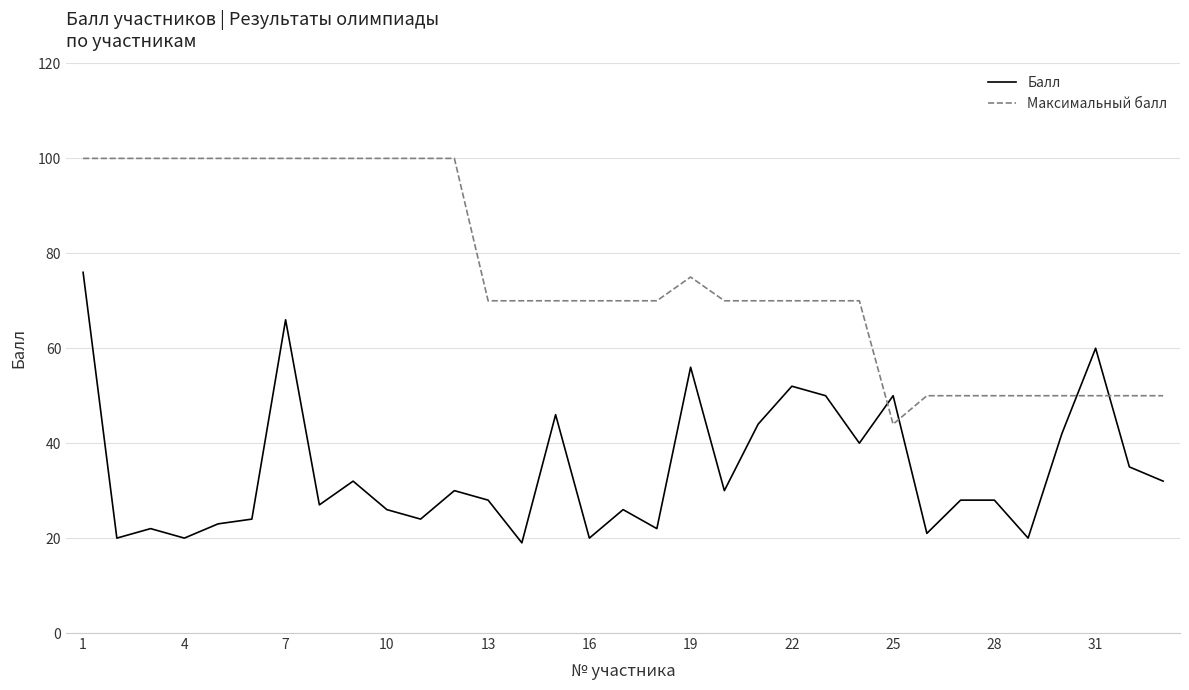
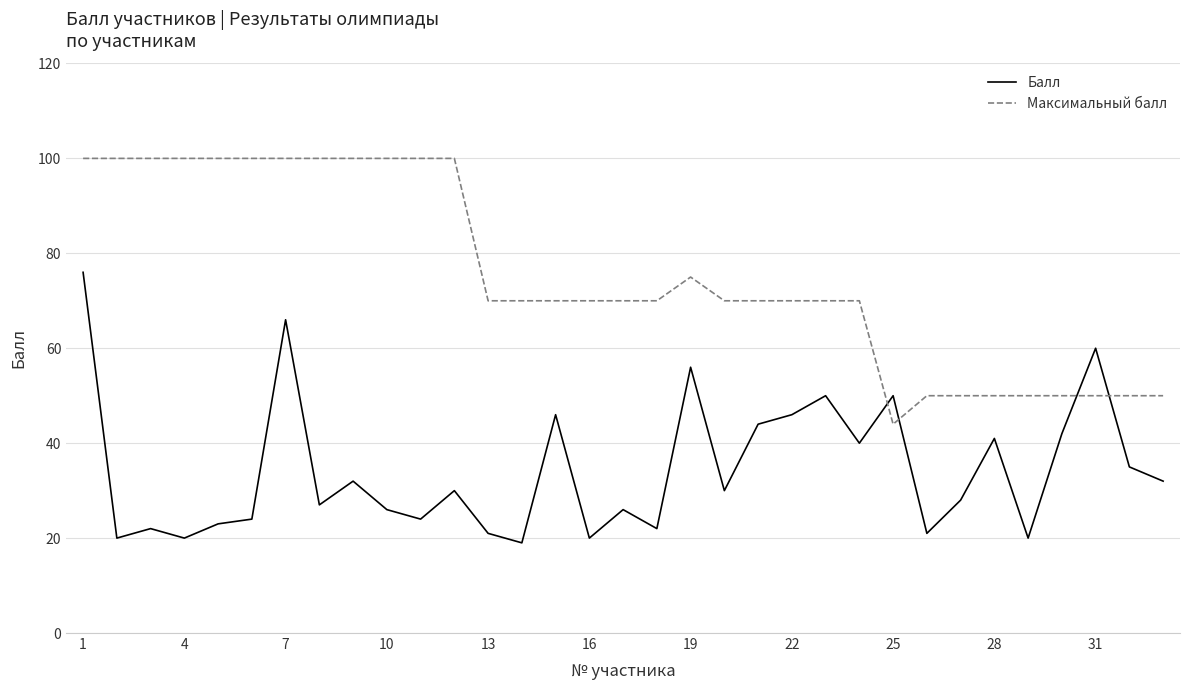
Балл, 13: 28 -> 21
Балл, 22: 52 -> 46
Балл, 28: 28 -> 41
